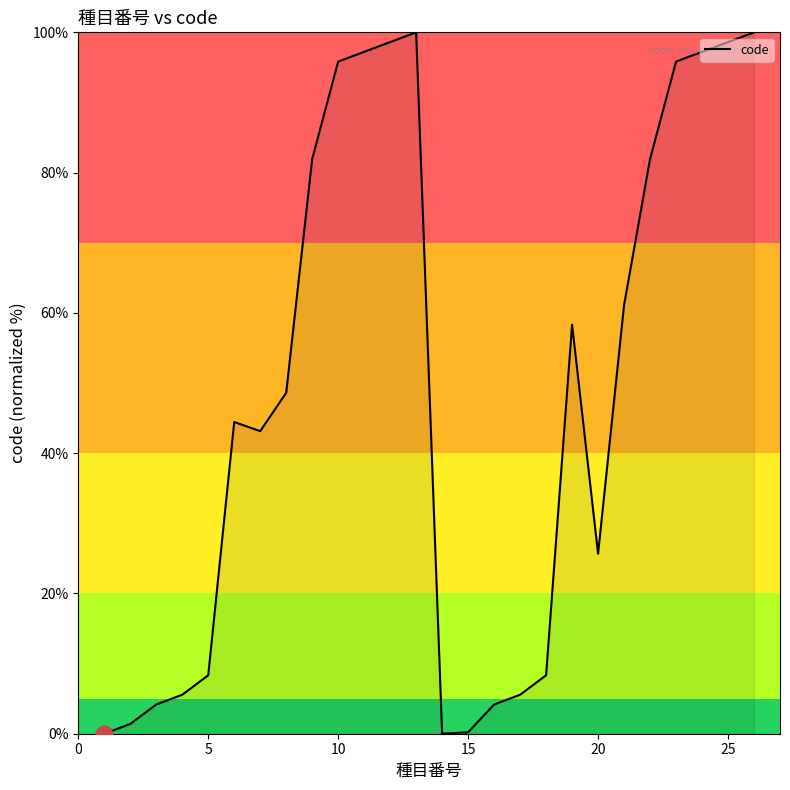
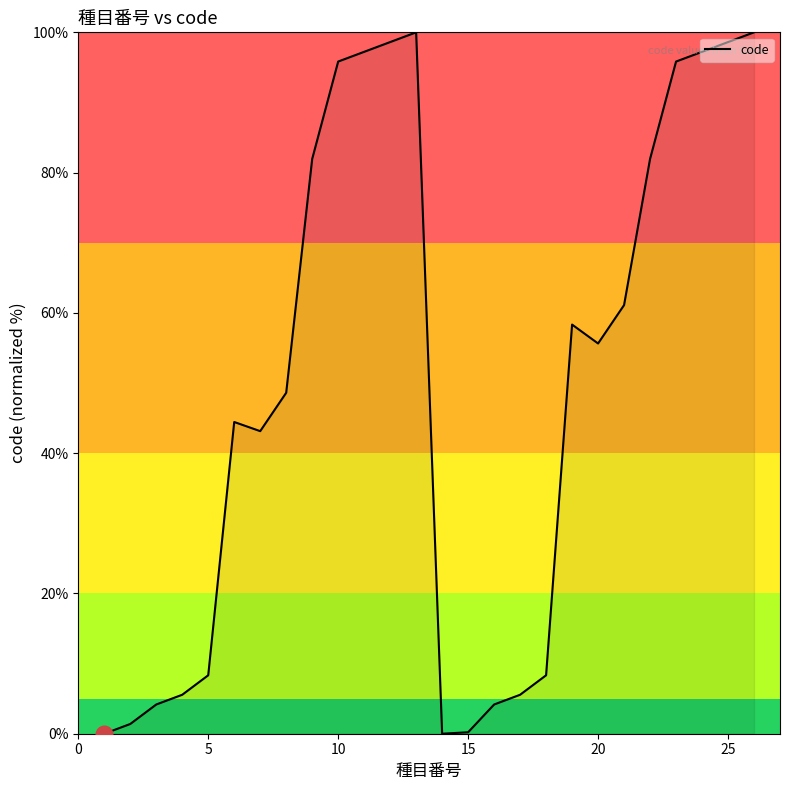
code, 20: 26% -> 56%
